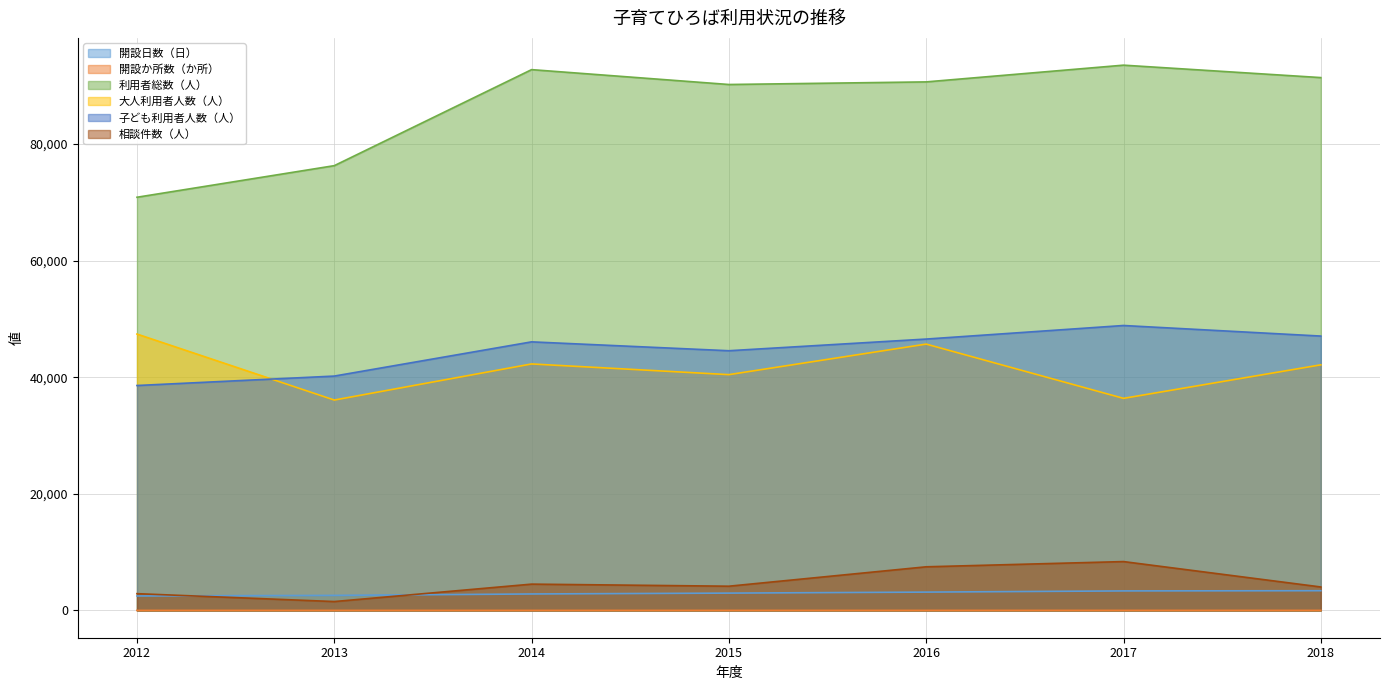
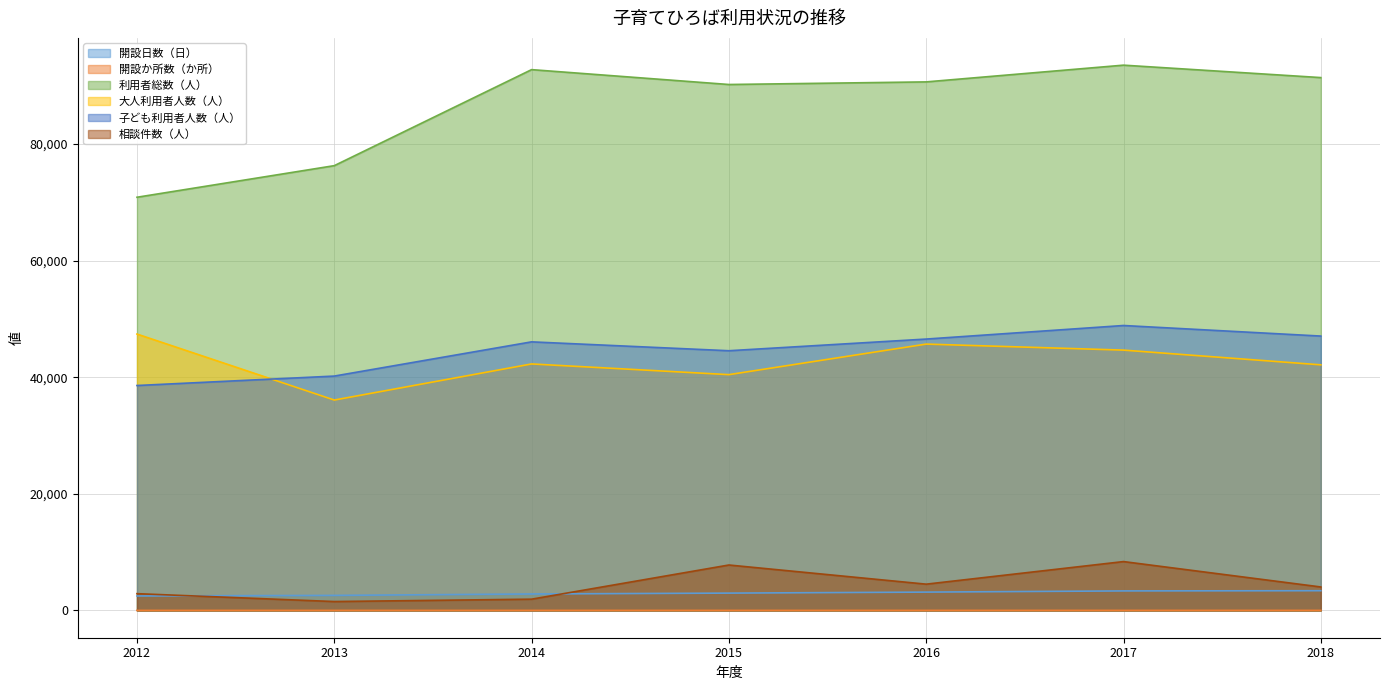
相談件数（人）, 2014: 5,000 -> 2,000
相談件数（人）, 2015: 4,000 -> 8,000
相談件数（人）, 2016: 7,000 -> 5,000
大人利用者人数（人）, 2017: 36,000 -> 45,000
